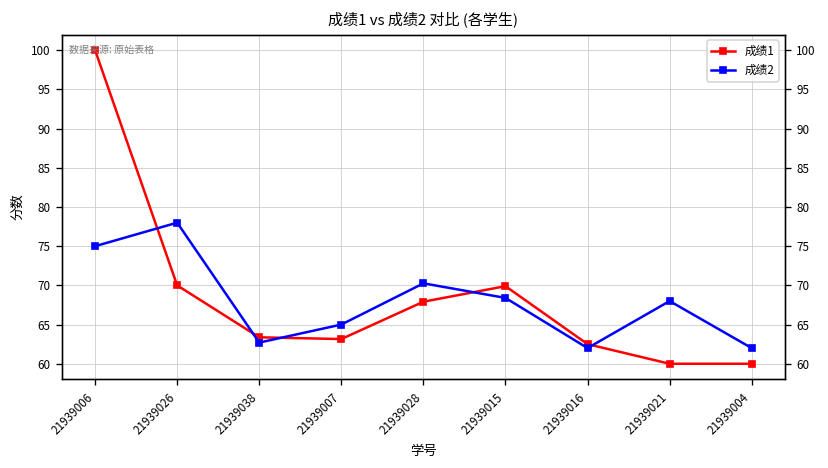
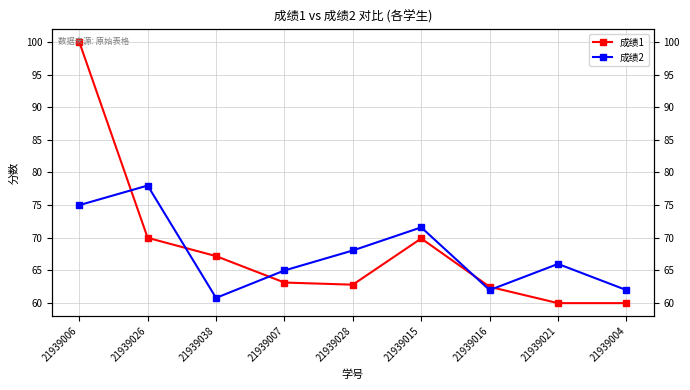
成绩1, 21939038: 63 -> 67
成绩2, 21939038: 63 -> 61
成绩1, 21939028: 68 -> 63
成绩2, 21939028: 70 -> 68
成绩2, 21939015: 68 -> 72
成绩2, 21939021: 68 -> 66
